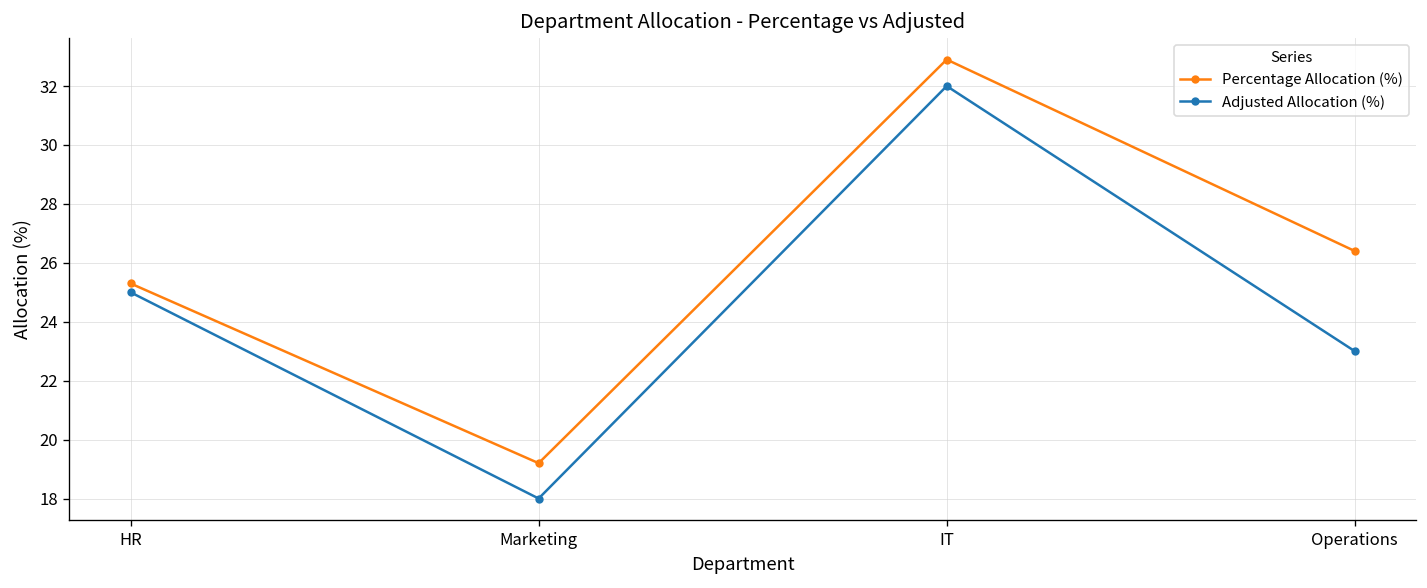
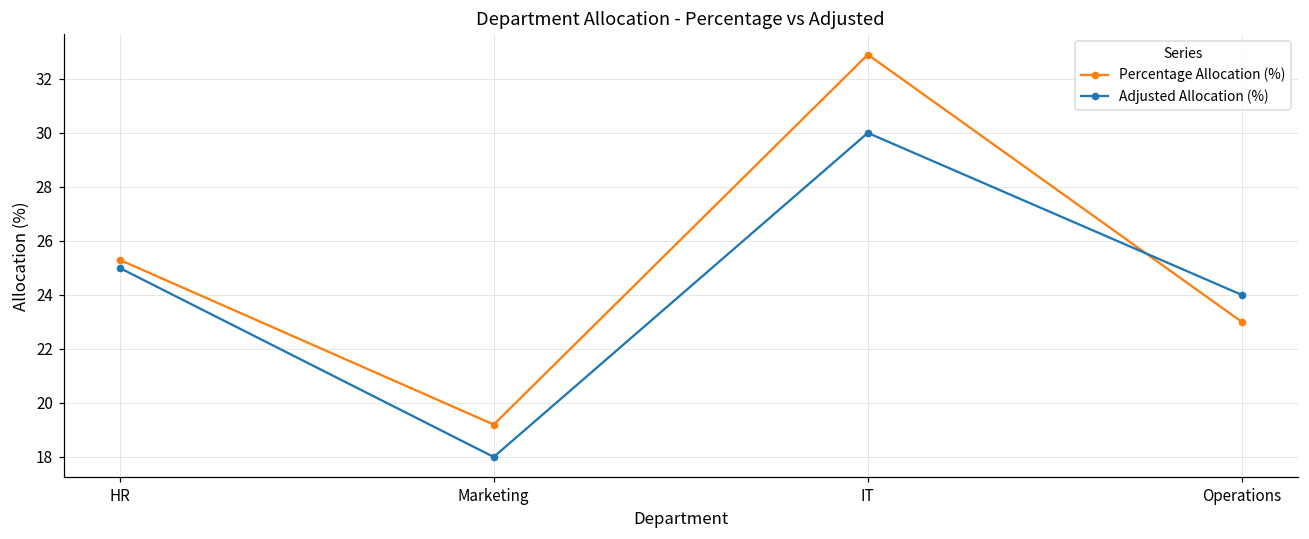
Adjusted Allocation (%), IT: 32 -> 30
Percentage Allocation (%), Operations: 26.4 -> 23.0
Adjusted Allocation (%), Operations: 23 -> 24
